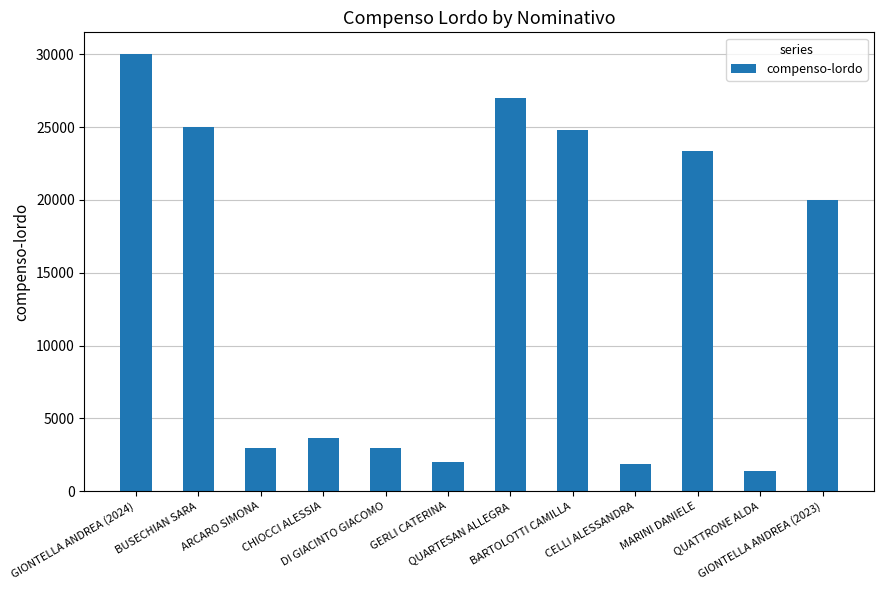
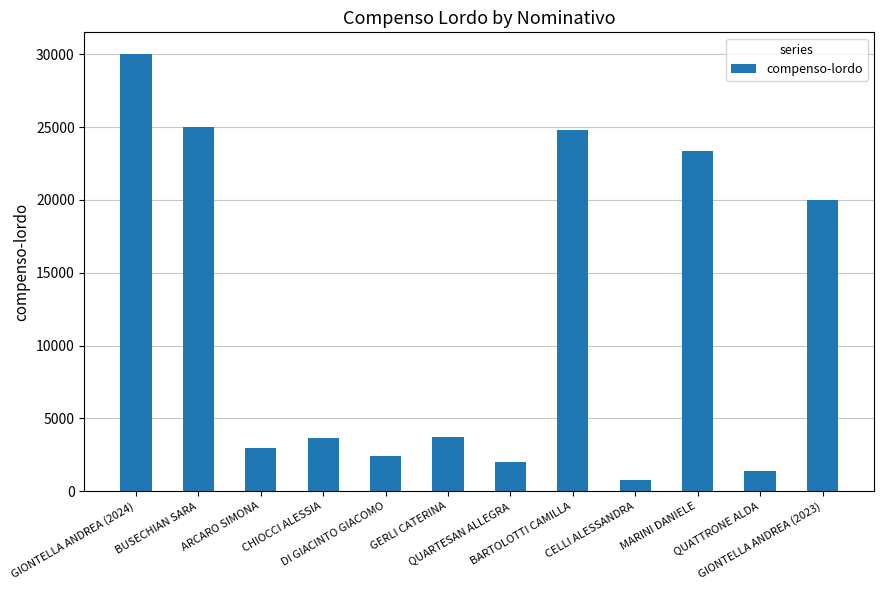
DI GIACINTO GIACOMO: 3000 -> 2400
GERLI CATERINA: 2000 -> 3700
QUARTESAN ALLEGRA: 27000 -> 2000
CELLI ALESSANDRA: 1900 -> 800
